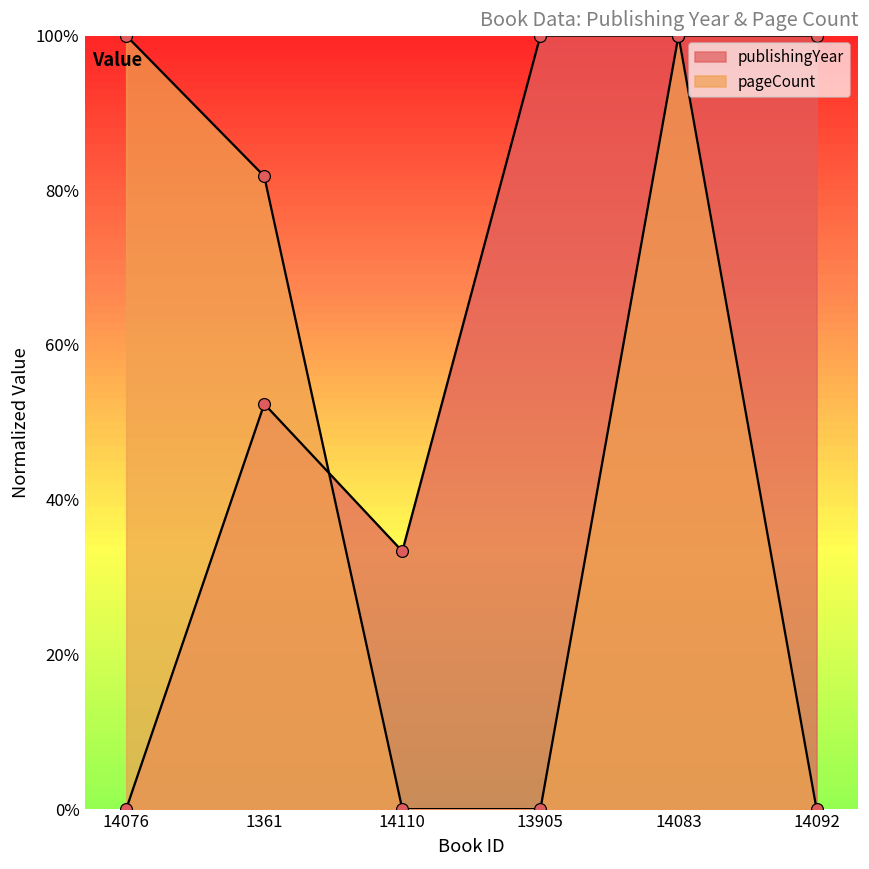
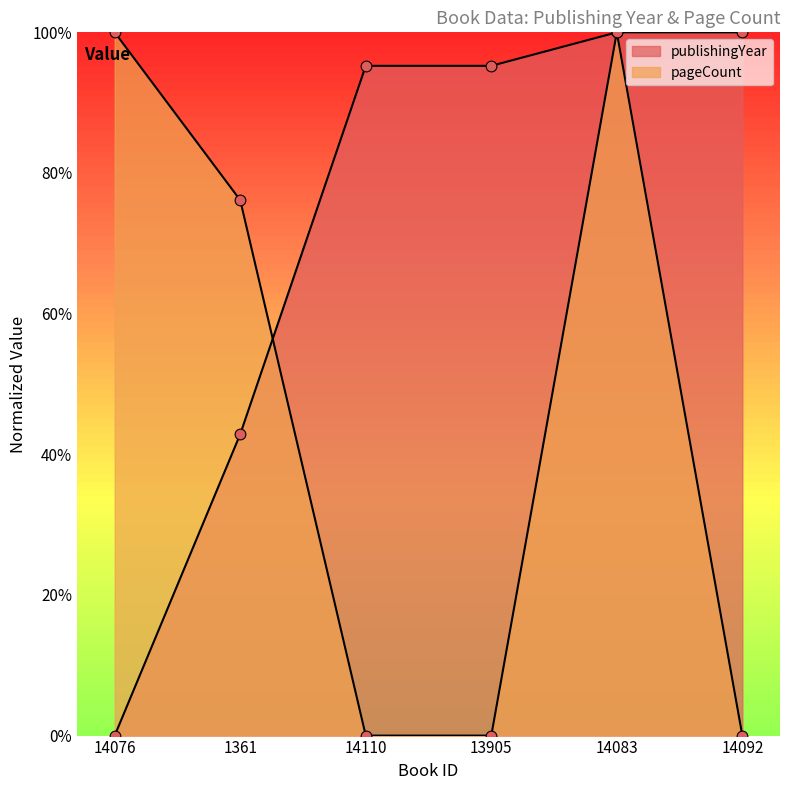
publishingYear, 1361: 52% -> 43%
pageCount, 1361: 82% -> 76%
publishingYear, 14110: 33% -> 95%
publishingYear, 13905: 100% -> 95%
